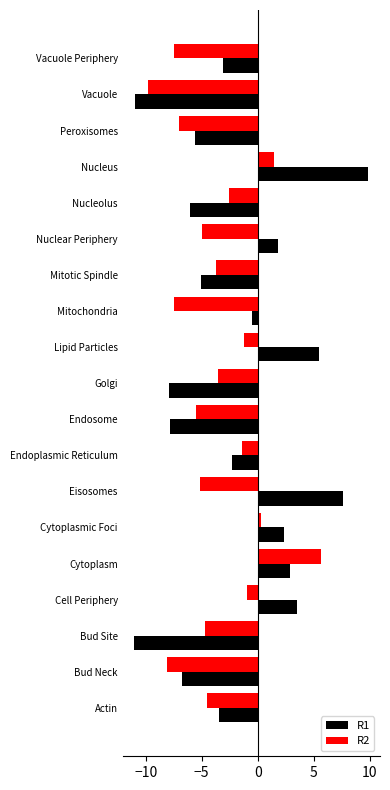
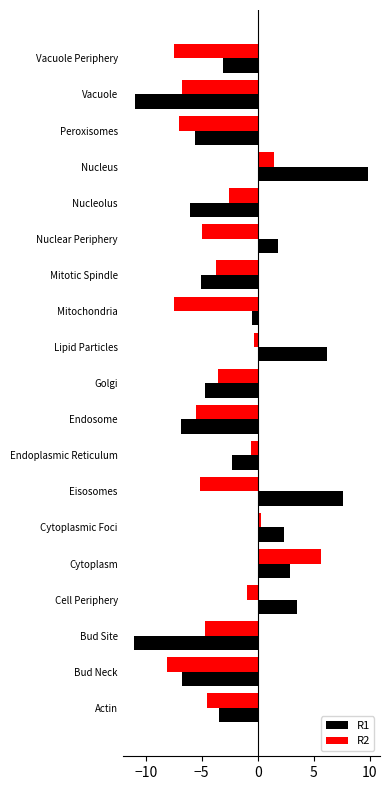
R2, Vacuole: -9.8 -> -6.8
R2, Lipid Particles: -1.2 -> -0.4
R1, Lipid Particles: 5.5 -> 6.2
R1, Golgi: -7.9 -> -4.7
R1, Endosome: -7.8 -> -6.9
R2, Endoplasmic Reticulum: -1.4 -> -0.6
